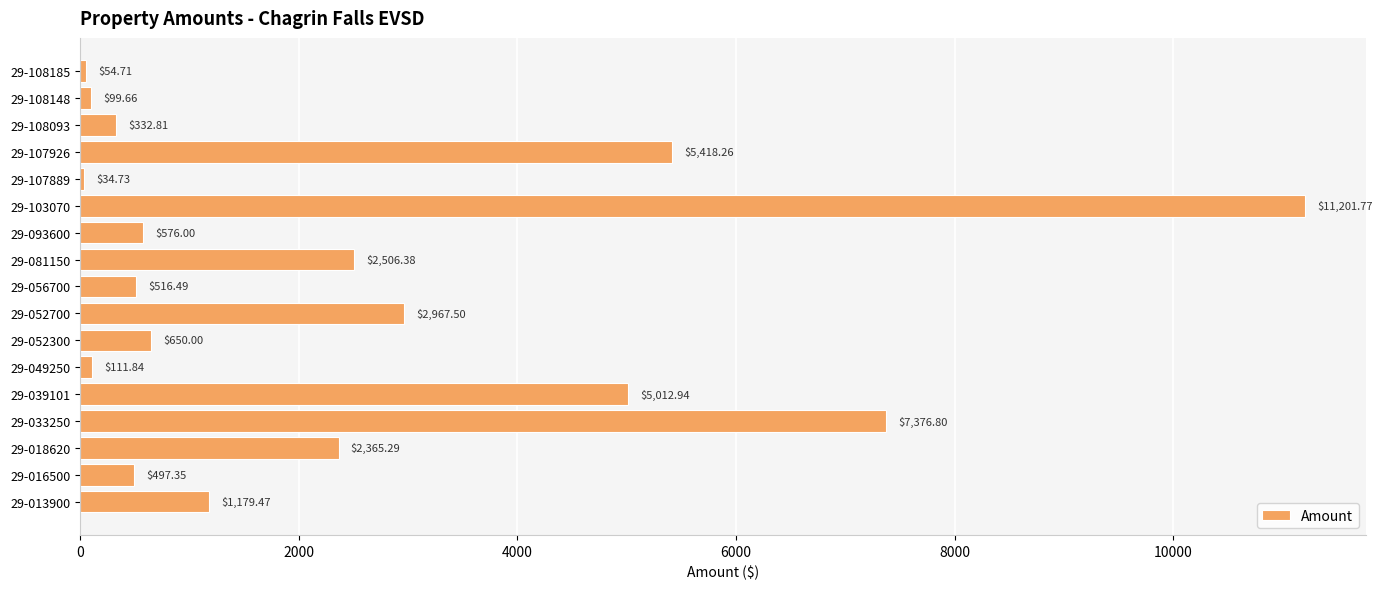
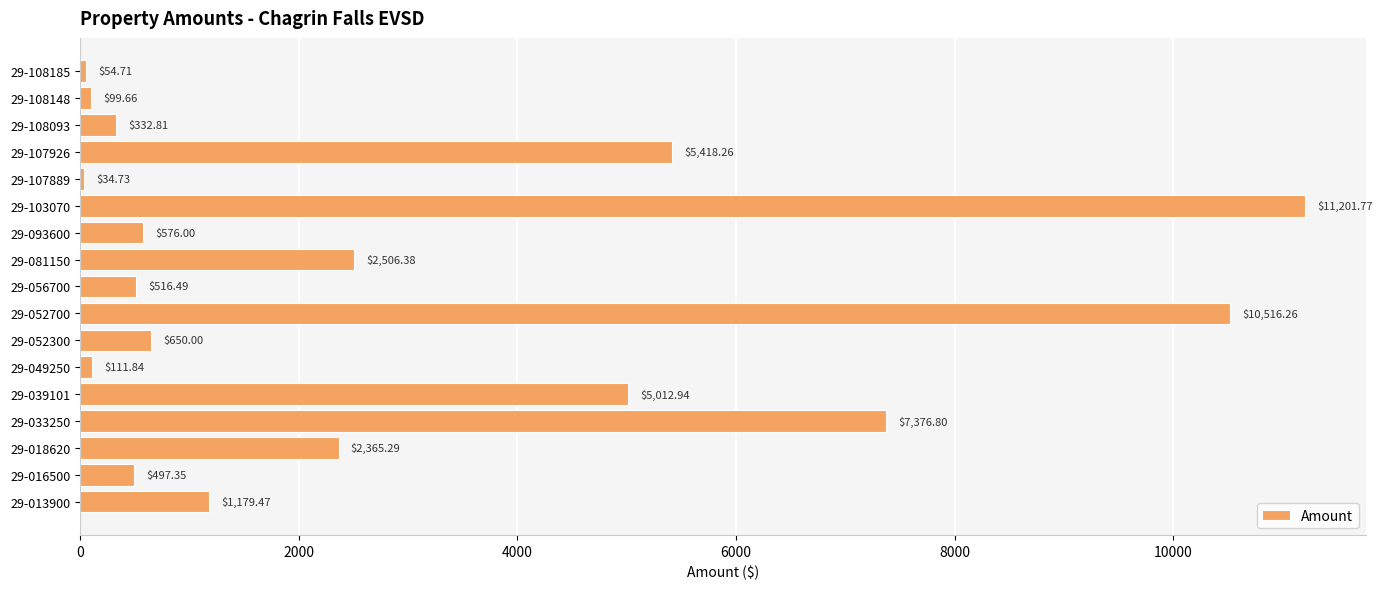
29-052700: $2,967.50 -> $10,516.26
